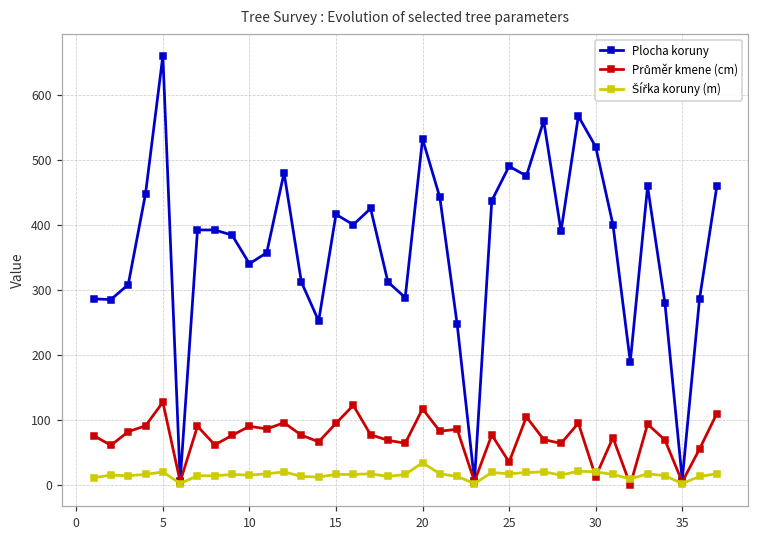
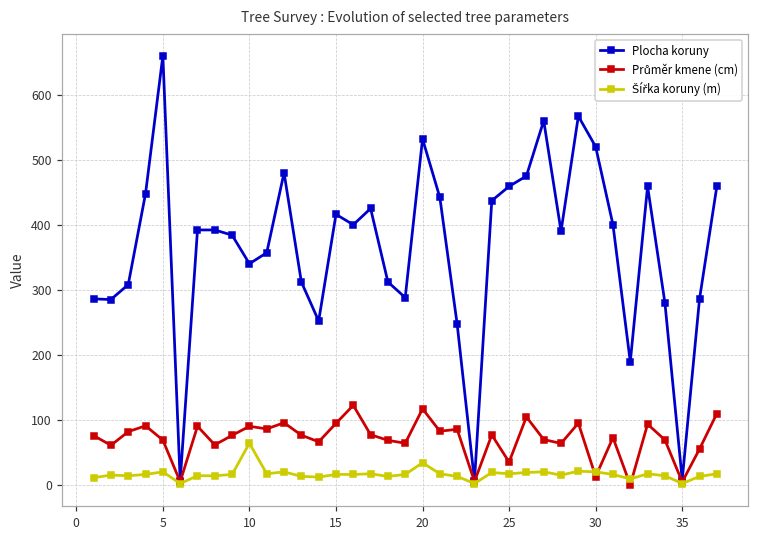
Průměr kmene (cm), 5: 130 -> 70
Šířka koruny (m), 10: 20 -> 60
Plocha koruny, 25: 490 -> 460
